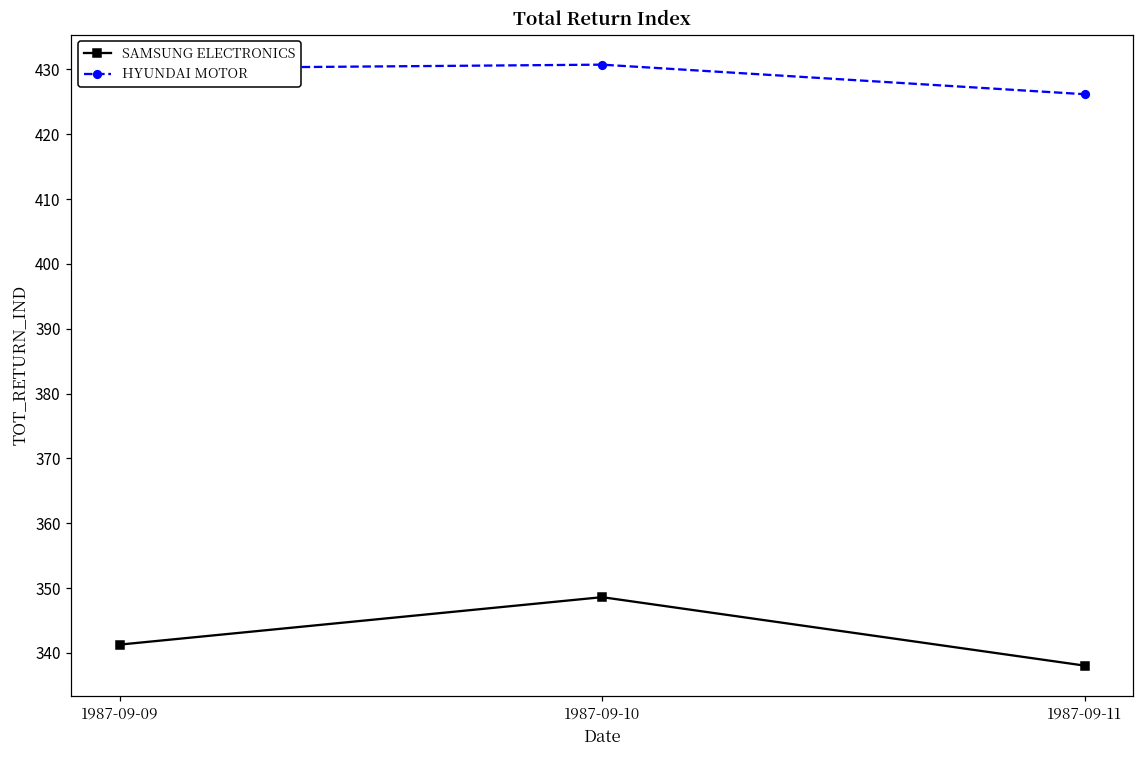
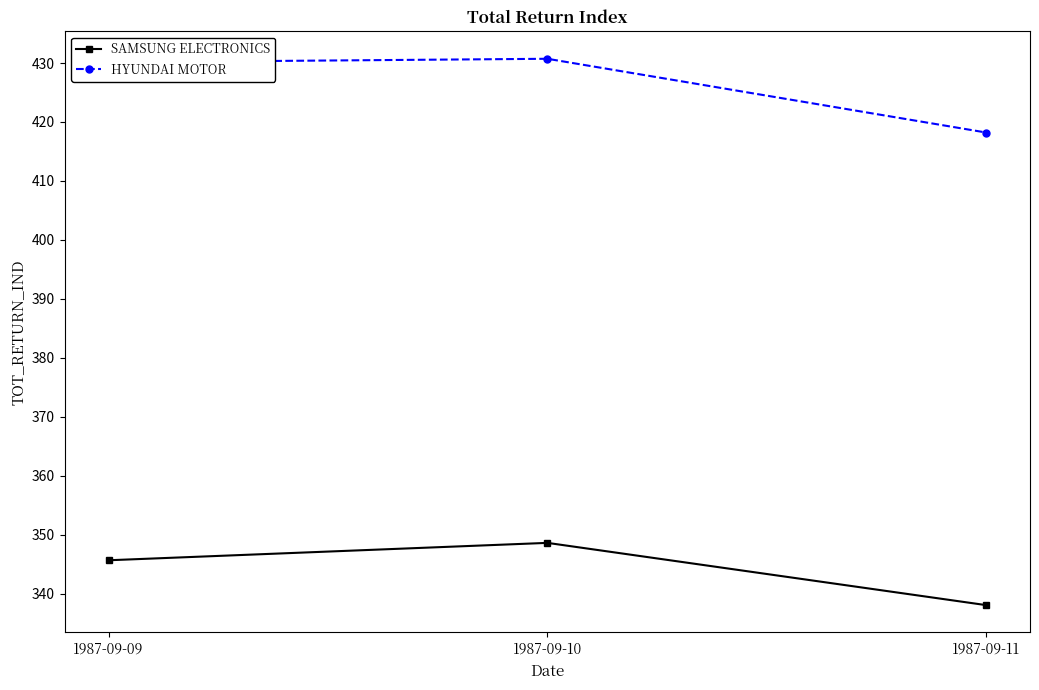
SAMSUNG ELECTRONICS, 1987-09-09: 341 -> 346
HYUNDAI MOTOR, 1987-09-11: 426 -> 418
